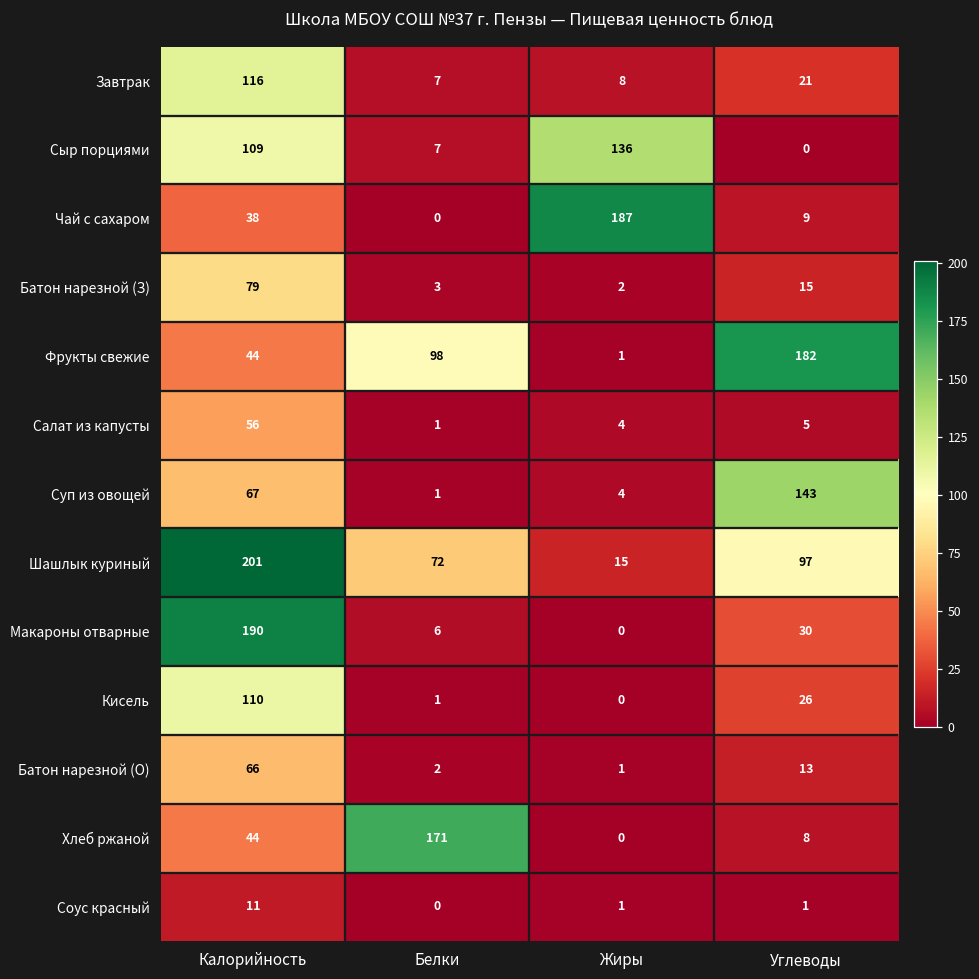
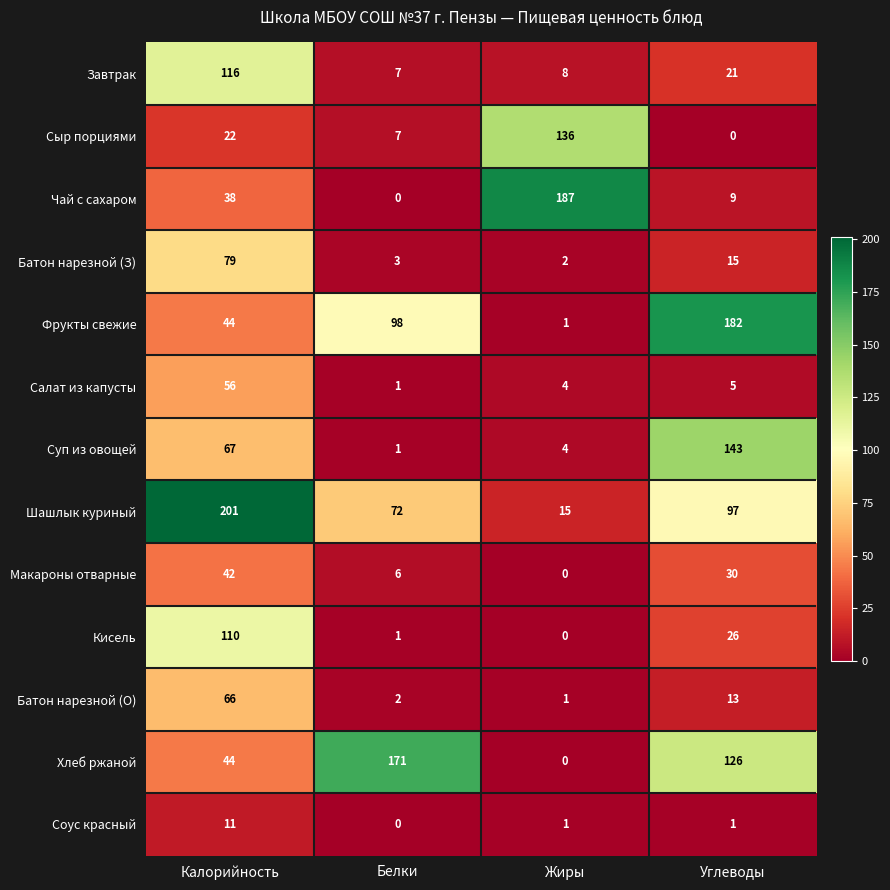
Сыр порциями, Калорийность: 109 -> 22
Макароны отварные, Калорийность: 190 -> 42
Хлеб ржаной, Углеводы: 8 -> 126
